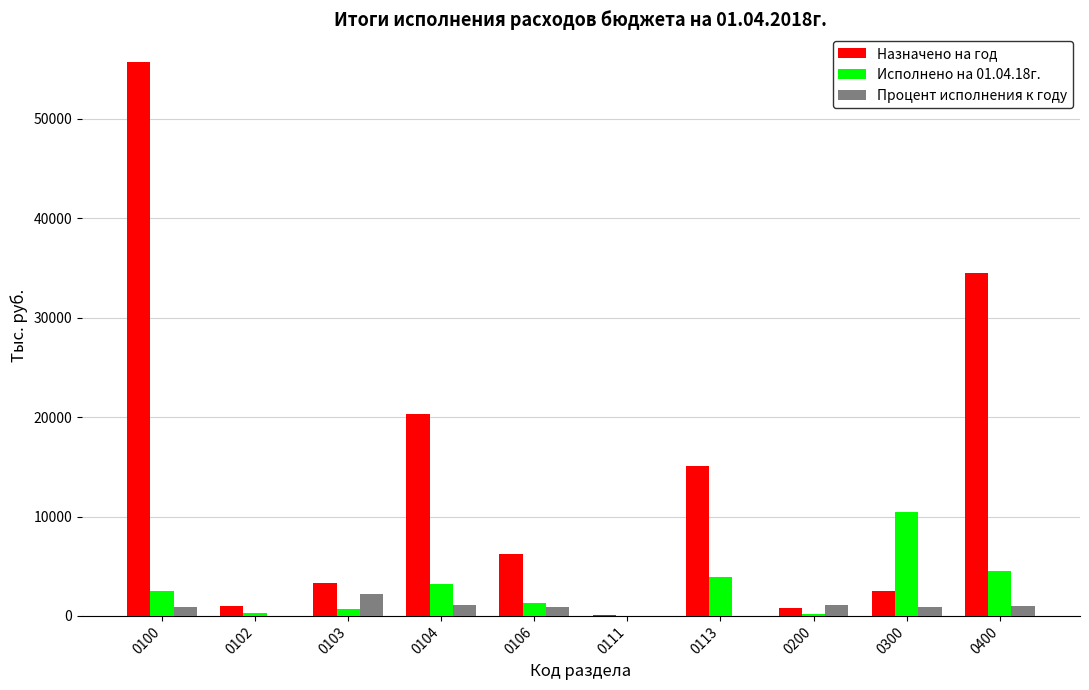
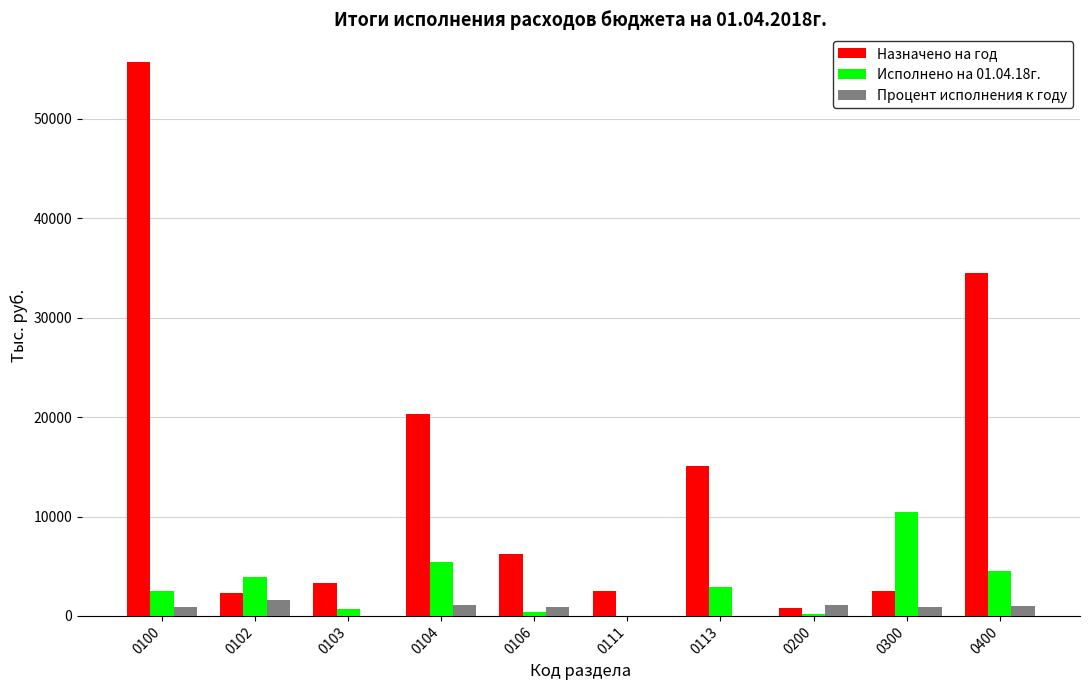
Назначено на год, 0102: 1000 -> 2000
Исполнено на 01.04.18г., 0102: 0 -> 4000
Процент исполнения к году, 0102: 0 -> 2000
Процент исполнения к году, 0103: 2000 -> 0
Исполнено на 01.04.18г., 0104: 3000 -> 5000
Исполнено на 01.04.18г., 0106: 1000 -> 0
Назначено на год, 0111: 0 -> 3000
Исполнено на 01.04.18г., 0113: 4000 -> 3000
